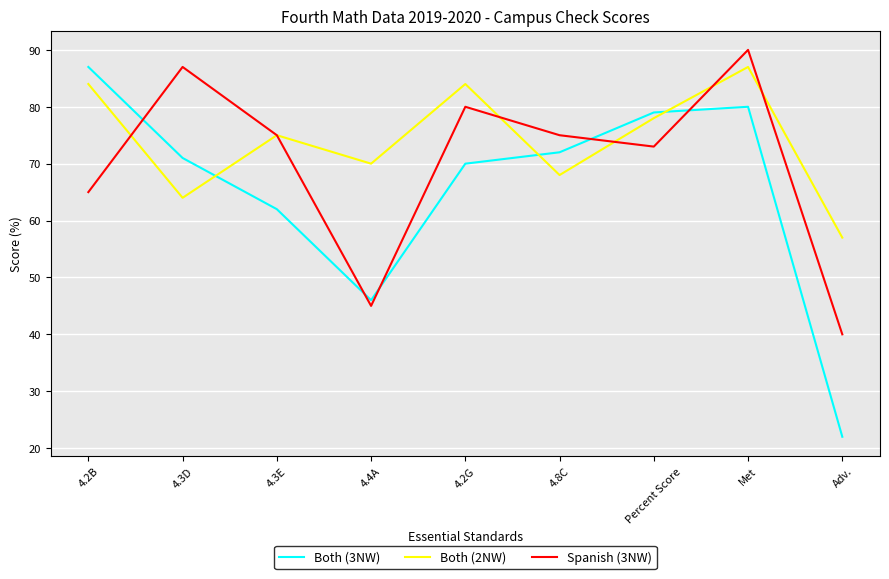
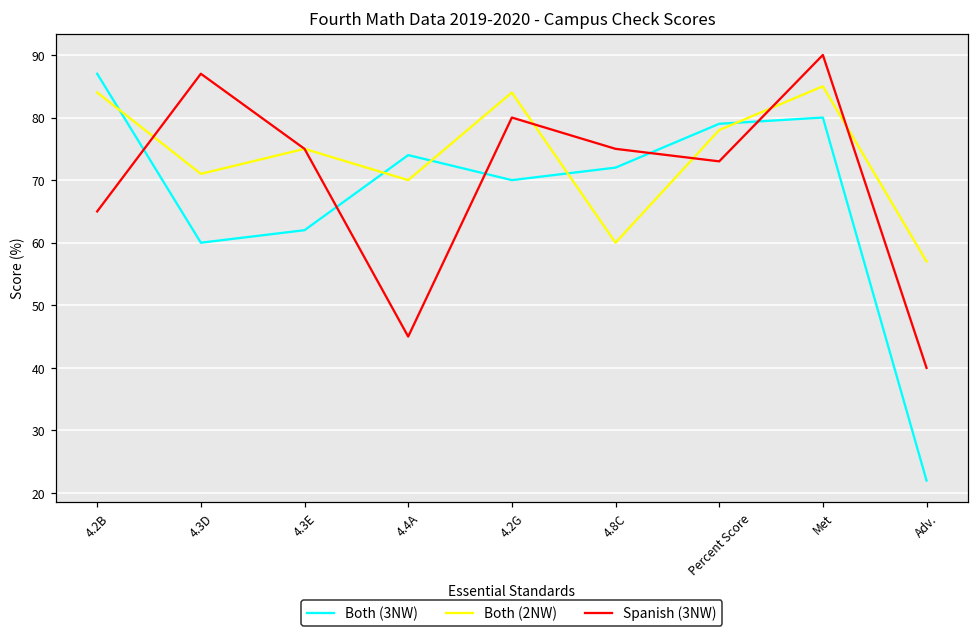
Both (3NW), 4.3D: 71 -> 60
Both (2NW), 4.3D: 64 -> 71
Both (3NW), 4.4A: 46 -> 74
Both (2NW), 4.8C: 68 -> 60
Both (2NW), Met: 87 -> 85
